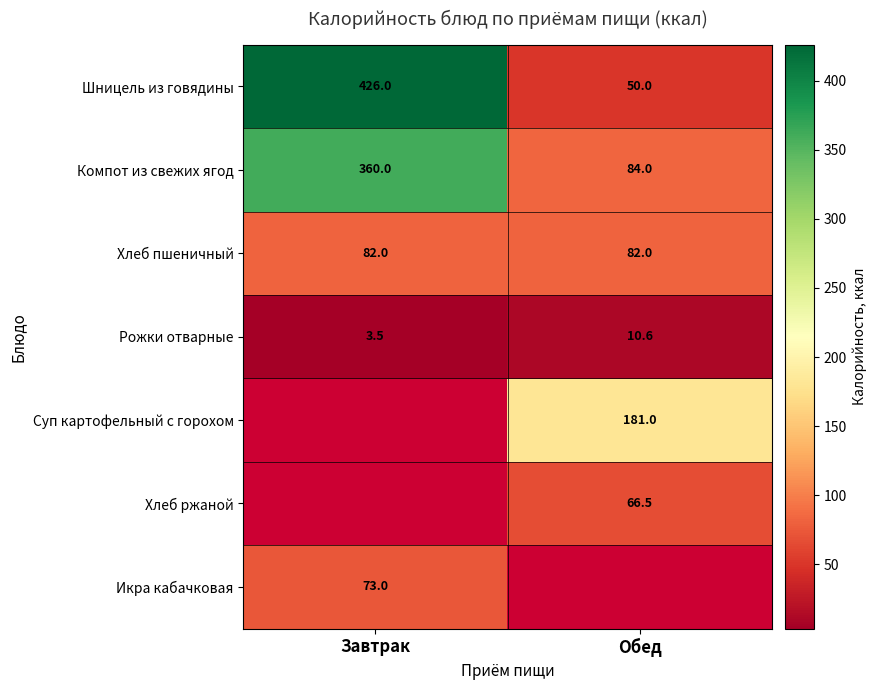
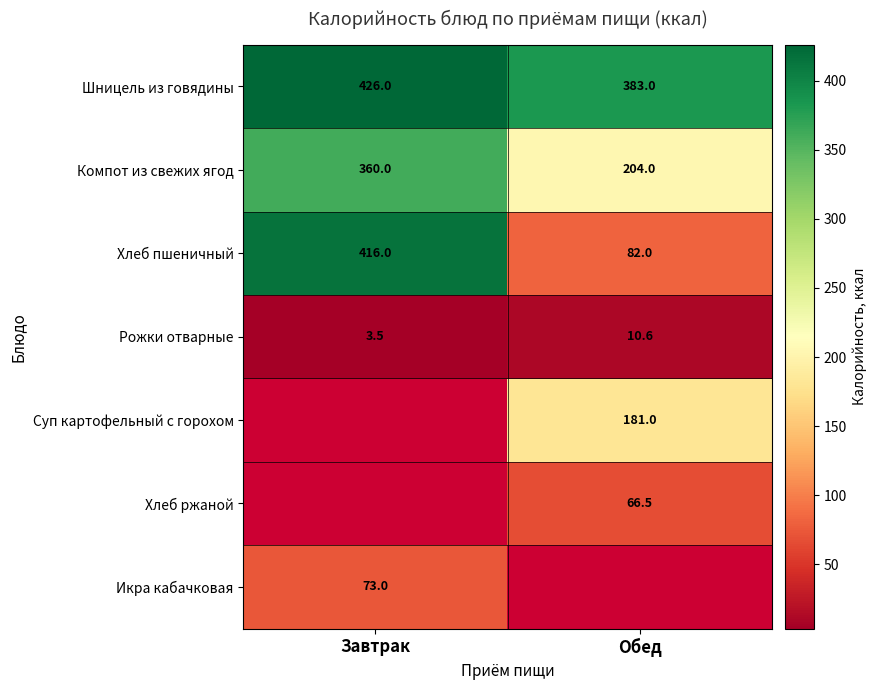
Шницель из говядины, Обед: 50.0 -> 383.0
Компот из свежих ягод, Обед: 84.0 -> 204.0
Хлеб пшеничный, Завтрак: 82.0 -> 416.0
